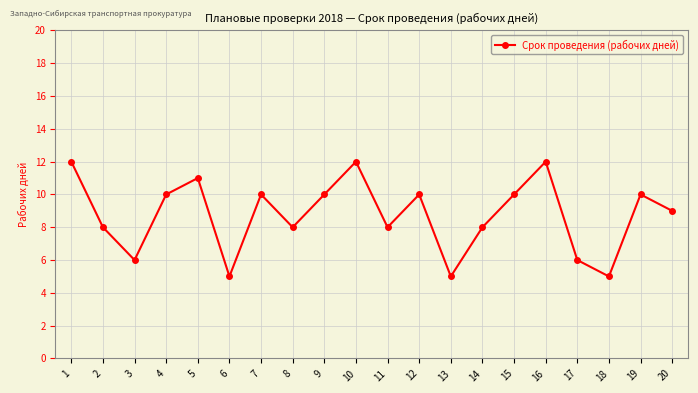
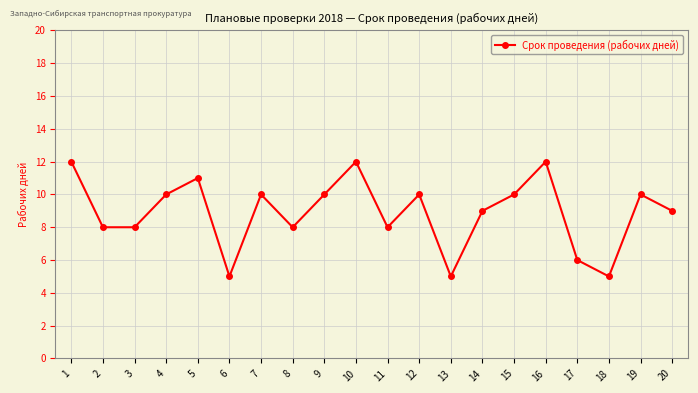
3: 6 -> 8
14: 8 -> 9
